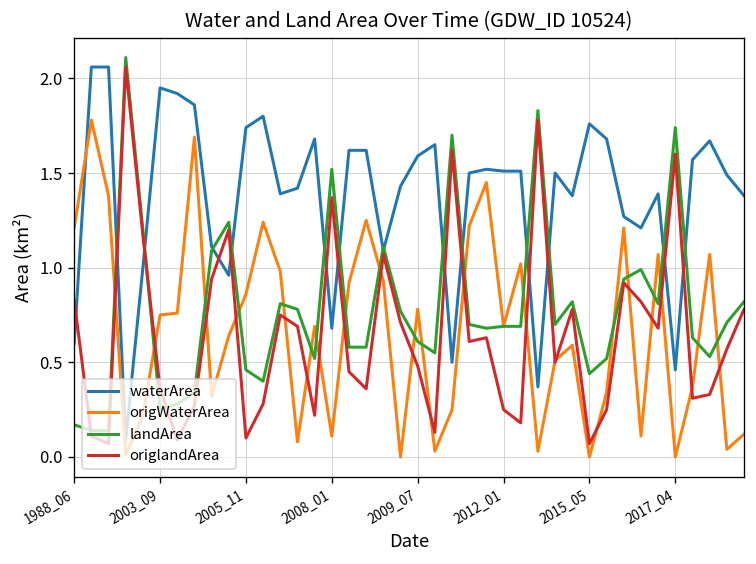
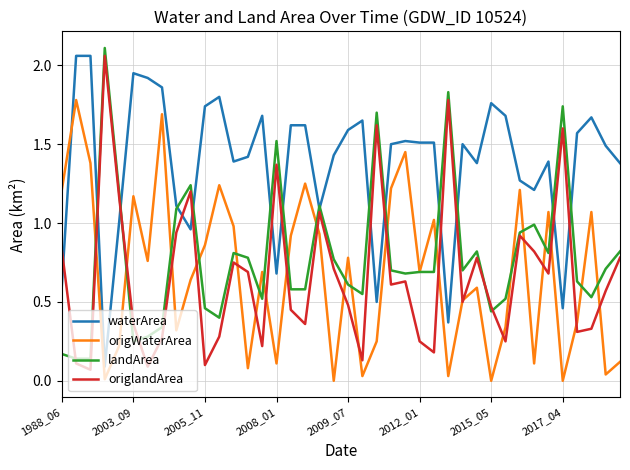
origWaterArea, 2003_09: 0.75 -> 1.17
origlandArea, 2015_05: 0.07 -> 0.47
